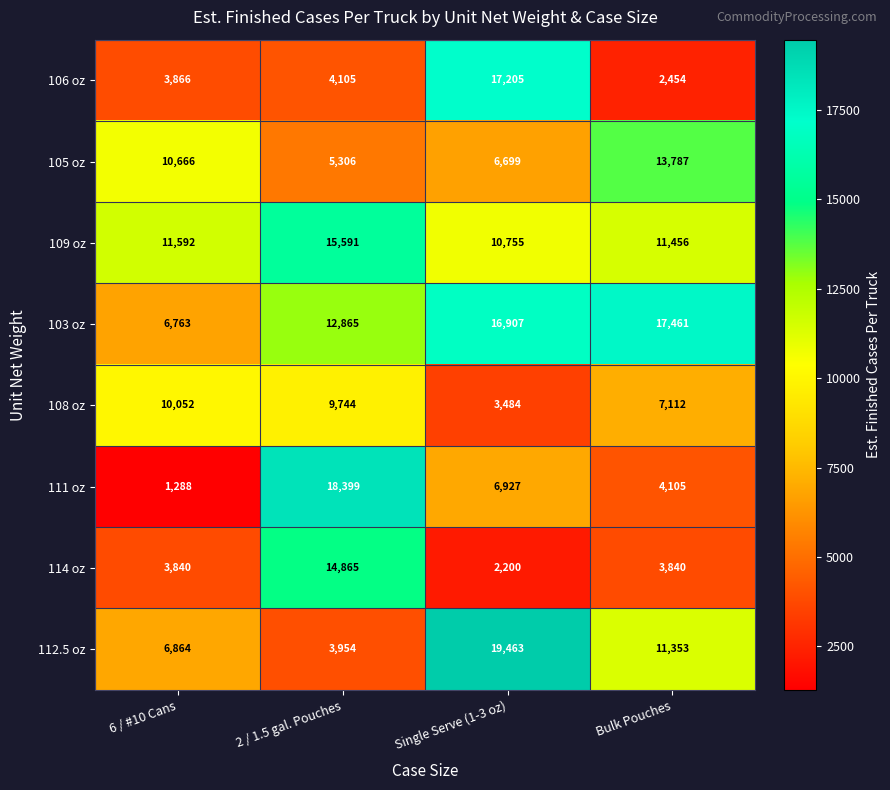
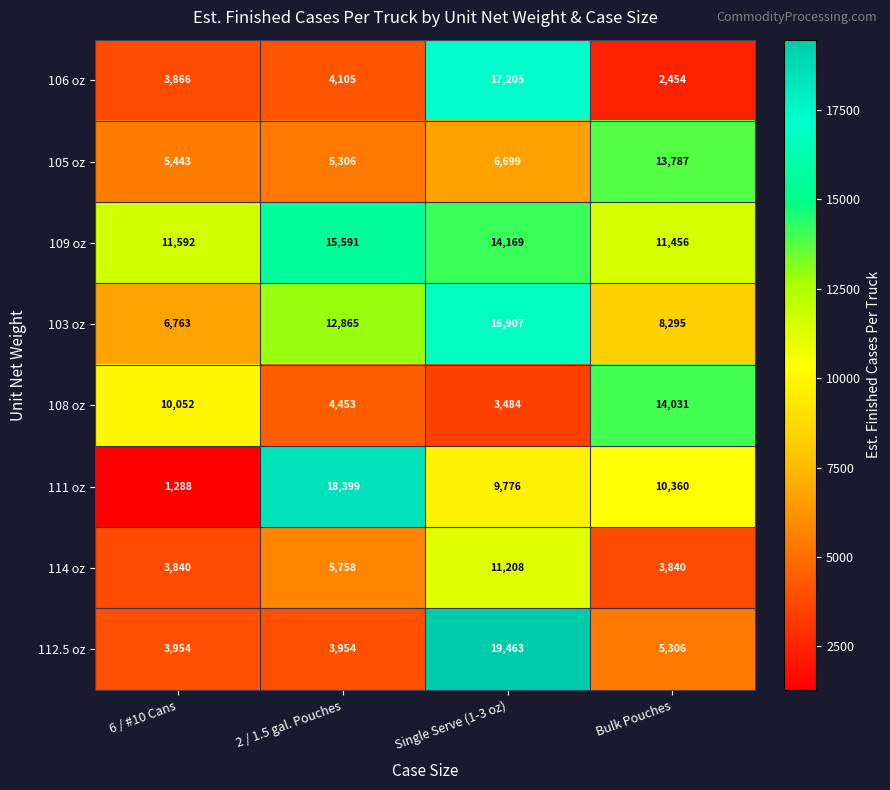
105 oz, 6 / #10 Cans: 10,666 -> 5,443
109 oz, Single Serve (1-3 oz): 10,755 -> 14,169
103 oz, Bulk Pouches: 17,461 -> 8,295
108 oz, 2 / 1.5 gal. Pouches: 9,744 -> 4,453
108 oz, Bulk Pouches: 7,112 -> 14,031
111 oz, Single Serve (1-3 oz): 6,927 -> 9,776
111 oz, Bulk Pouches: 4,105 -> 10,360
114 oz, 2 / 1.5 gal. Pouches: 14,865 -> 5,758
114 oz, Single Serve (1-3 oz): 2,200 -> 11,208
112.5 oz, 6 / #10 Cans: 6,864 -> 3,954
112.5 oz, Bulk Pouches: 11,353 -> 5,306
